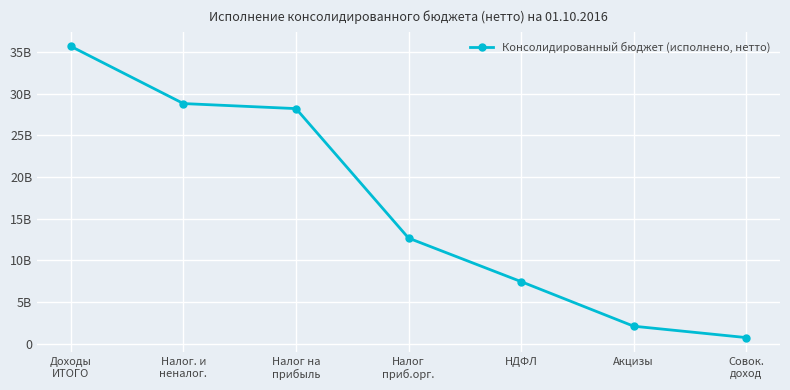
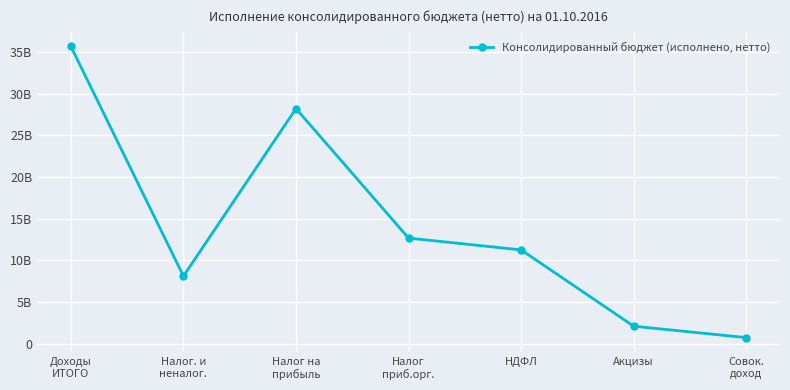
Налог. и неналог.: 29000000000 -> 8000000000
НДФЛ: 7000000000 -> 11000000000
